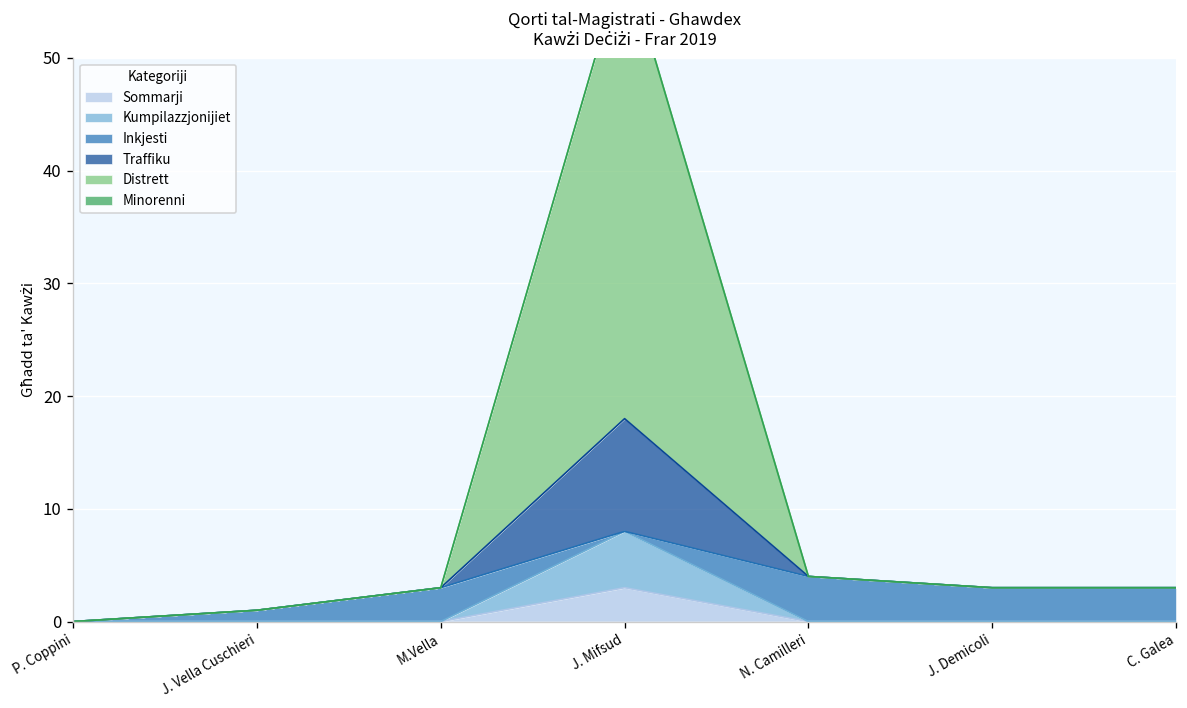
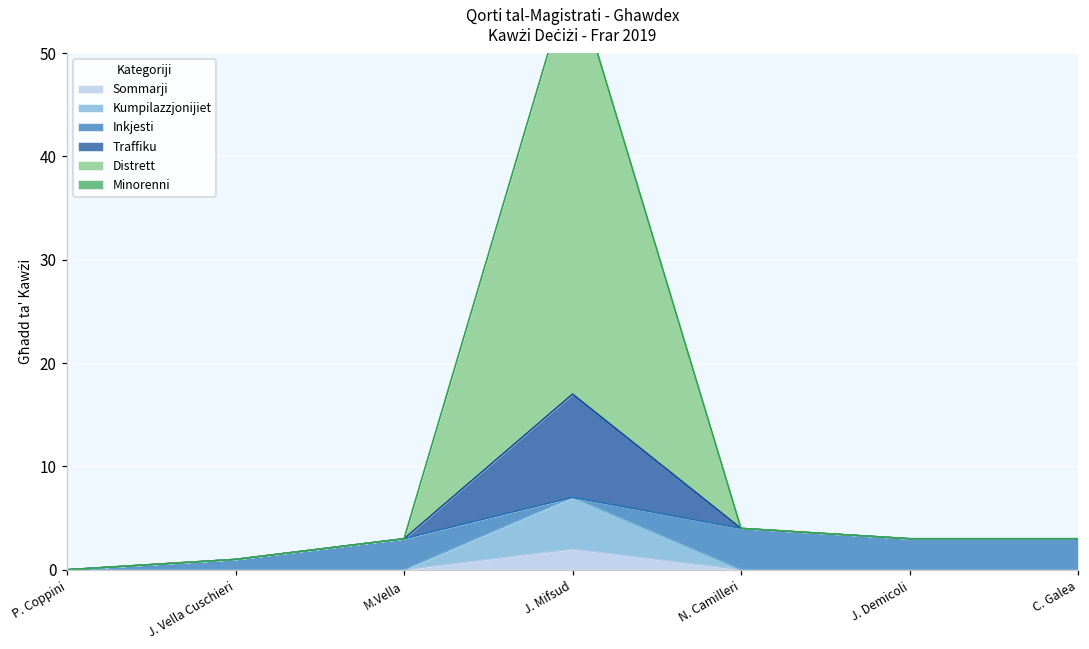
Sommarji, J. Mifsud: 3 -> 2
